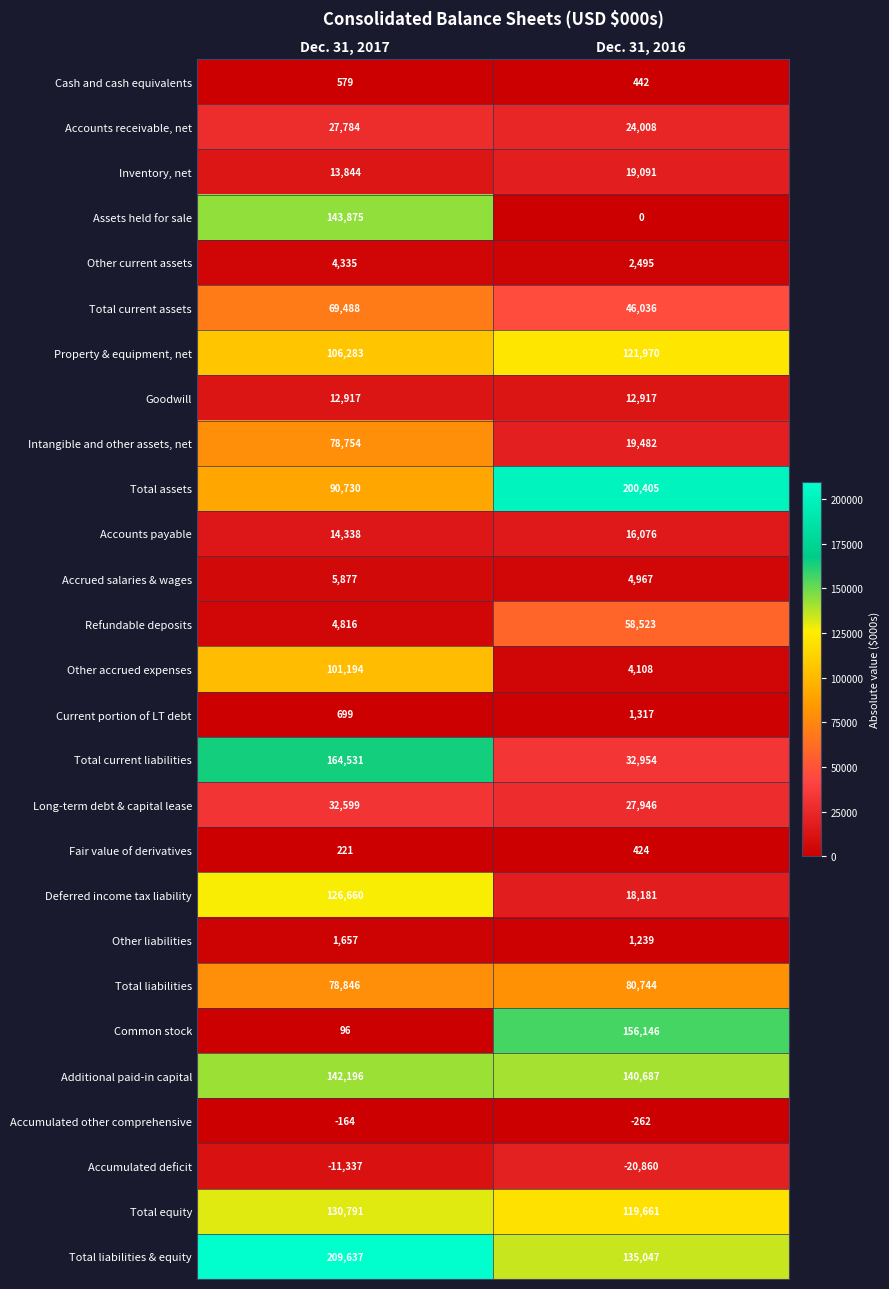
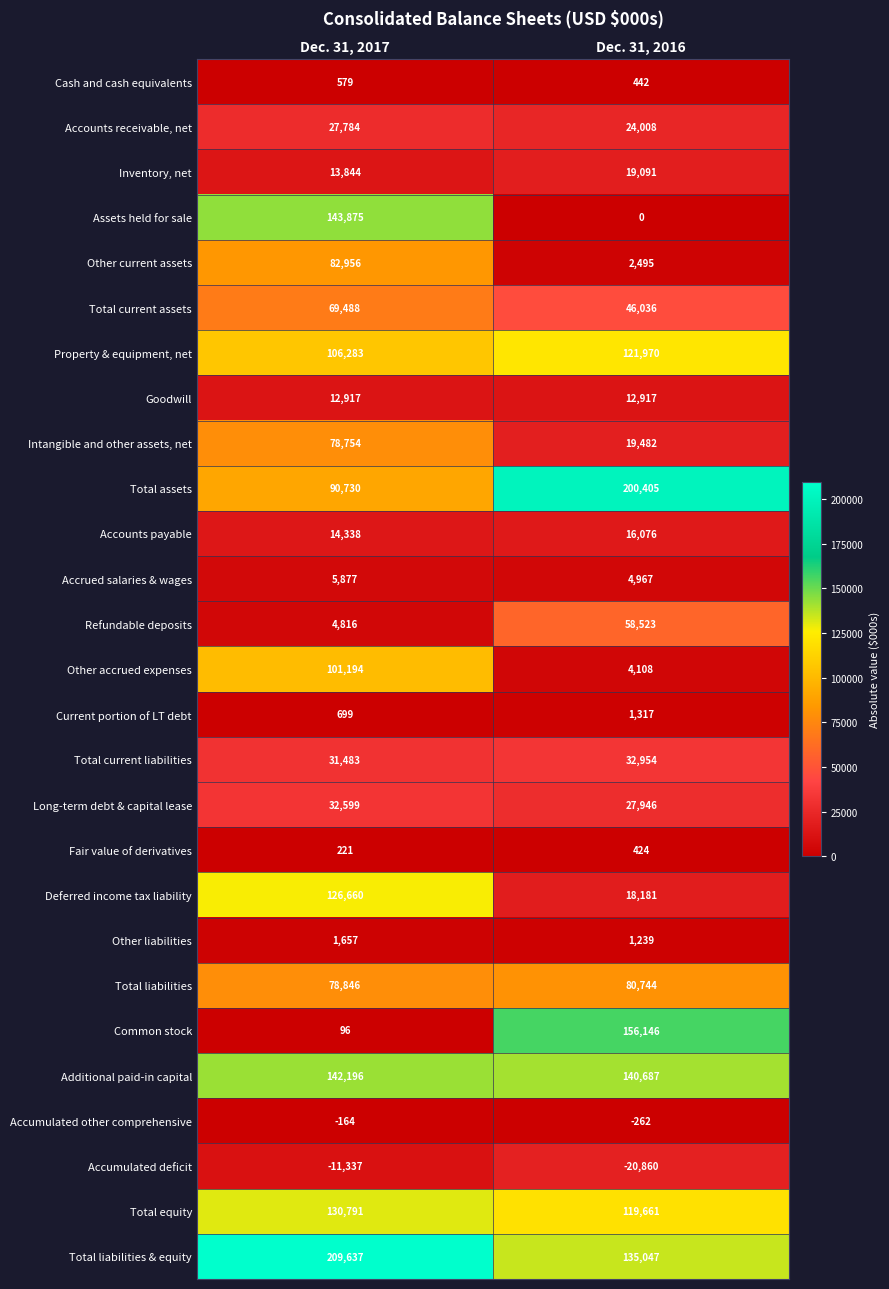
Other current assets, Dec. 31, 2017: 4,335 -> 82,956
Total current liabilities, Dec. 31, 2017: 164,531 -> 31,483
